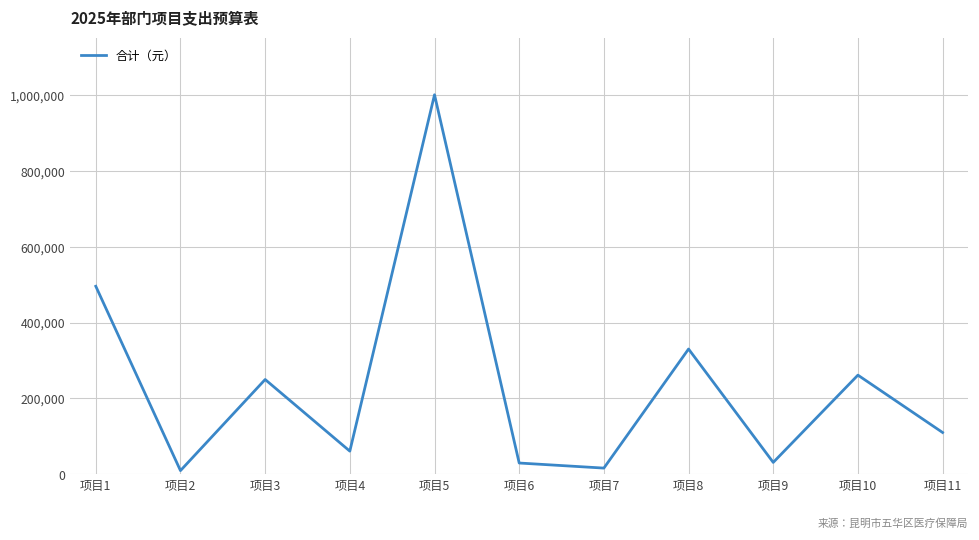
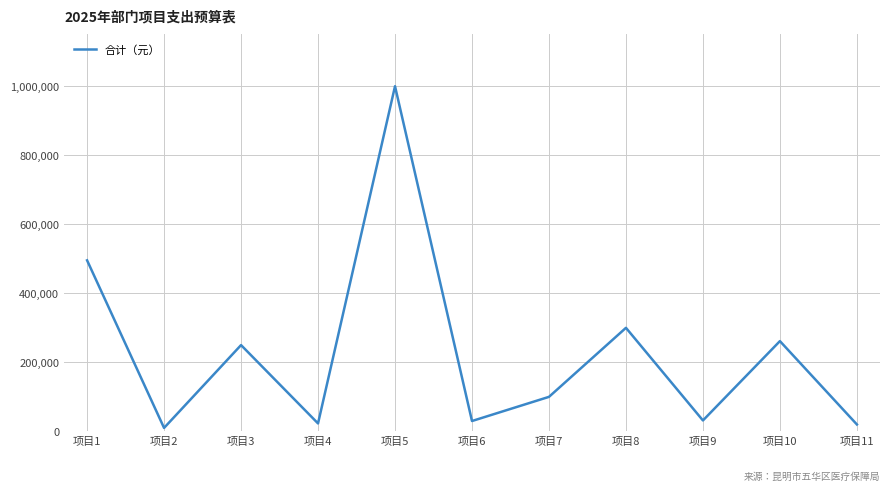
项目4: 60,000 -> 20,000
项目7: 20,000 -> 100,000
项目8: 330,000 -> 300,000
项目11: 110,000 -> 20,000
